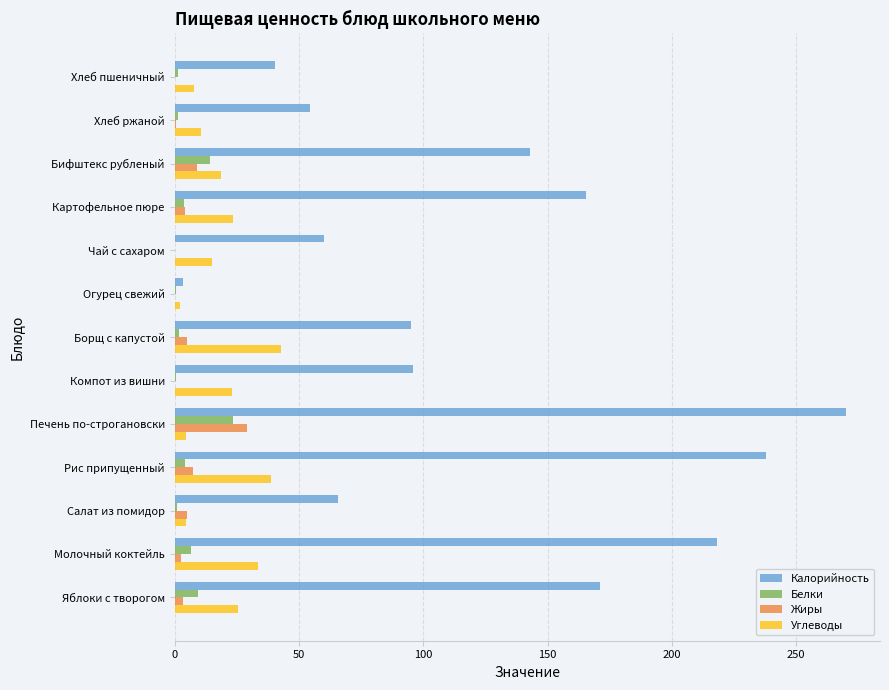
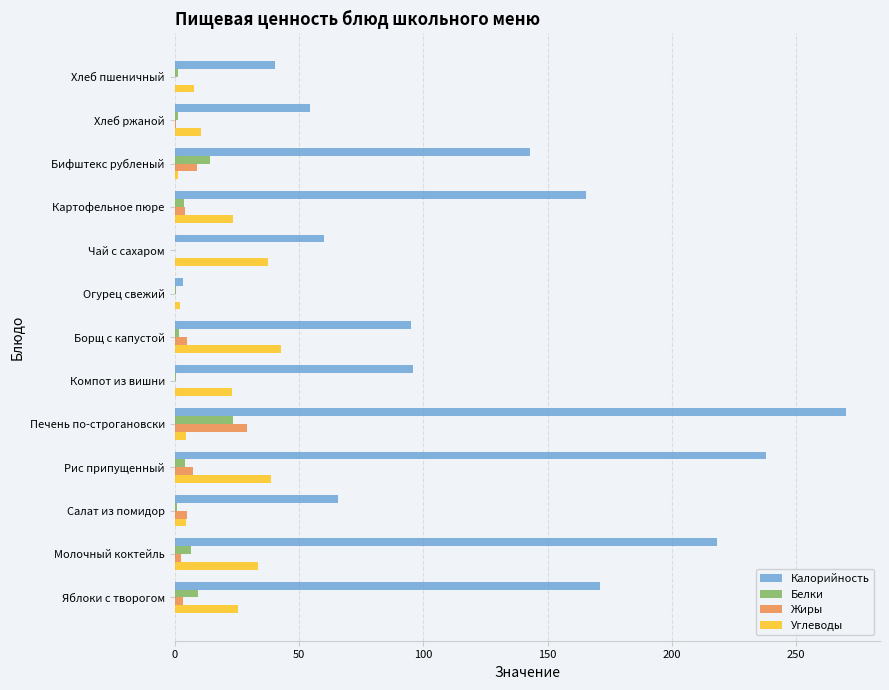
Углеводы, Бифштекс рубленый: 19 -> 1
Углеводы, Чай с сахаром: 15 -> 38
